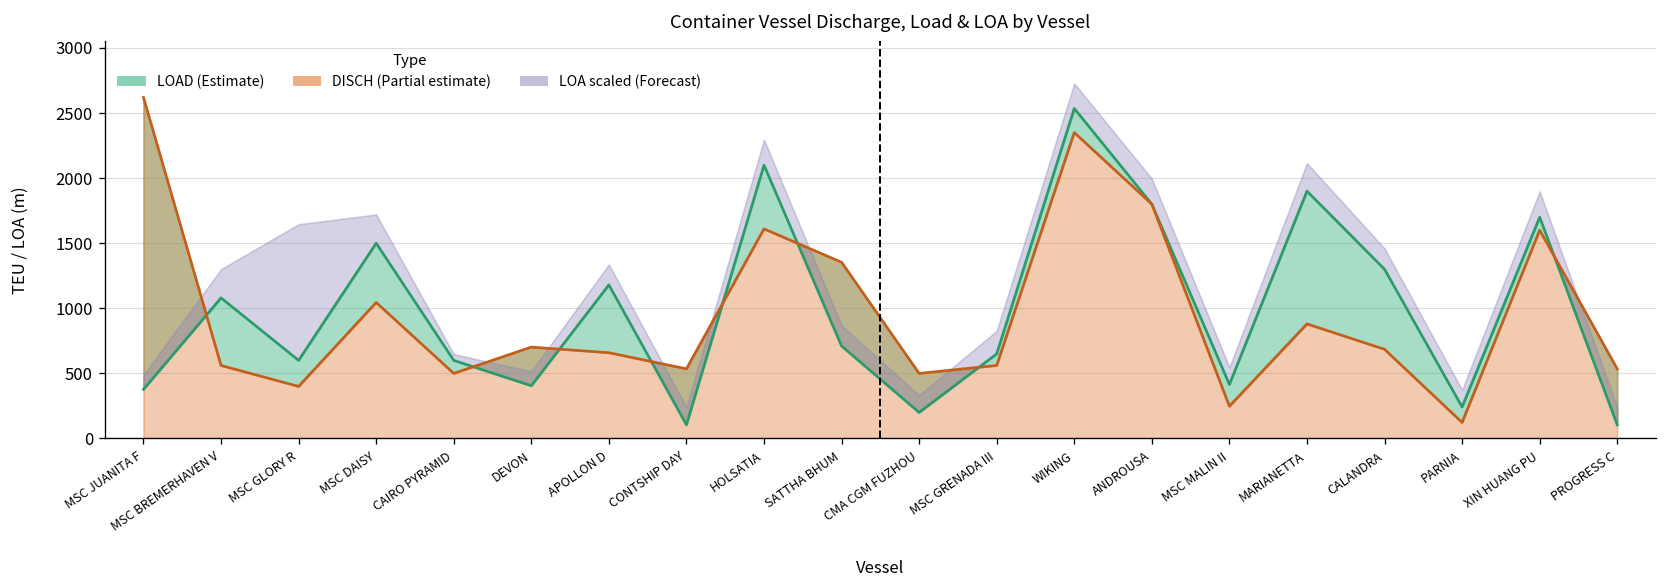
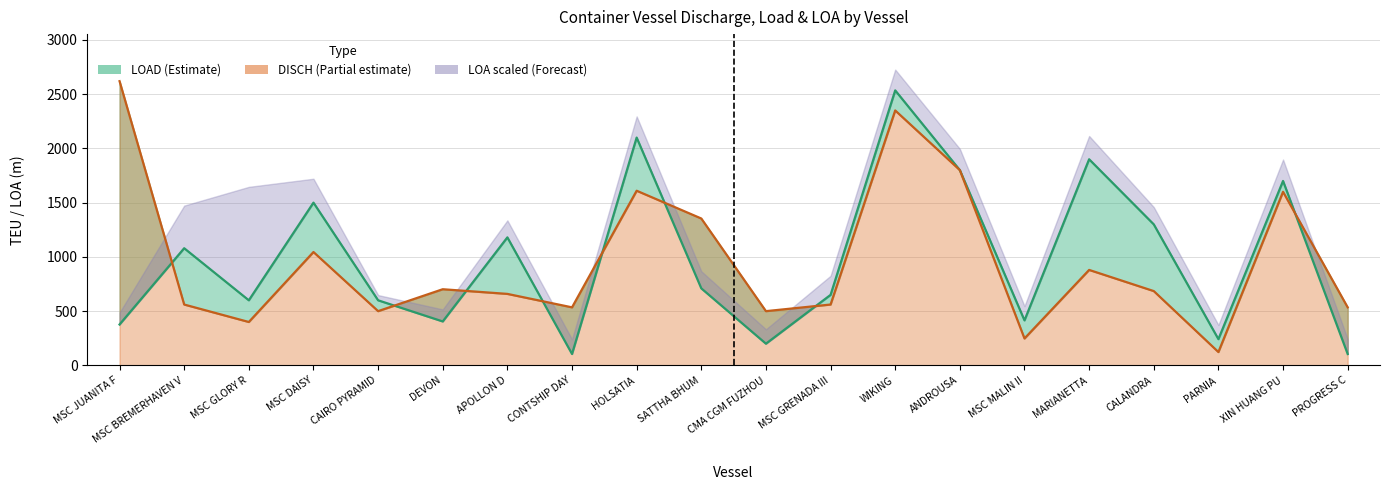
LOA scaled (Forecast), MSC BREMERHAVEN V: 220 -> 390
